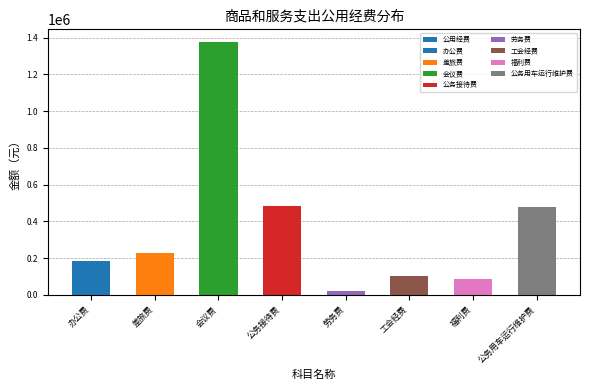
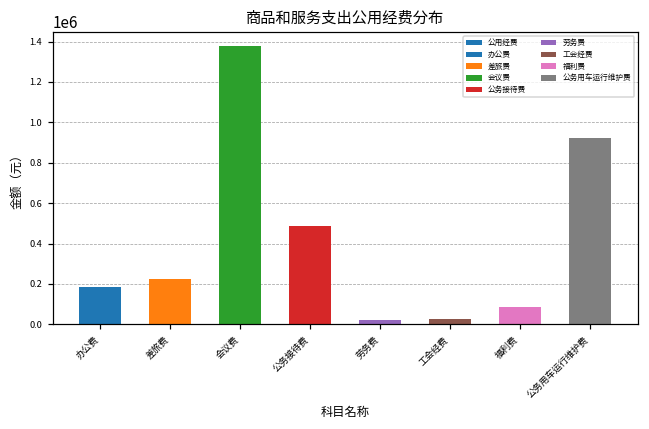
工会经费: 100000 -> 20000
公务用车运行维护费: 480000 -> 920000
